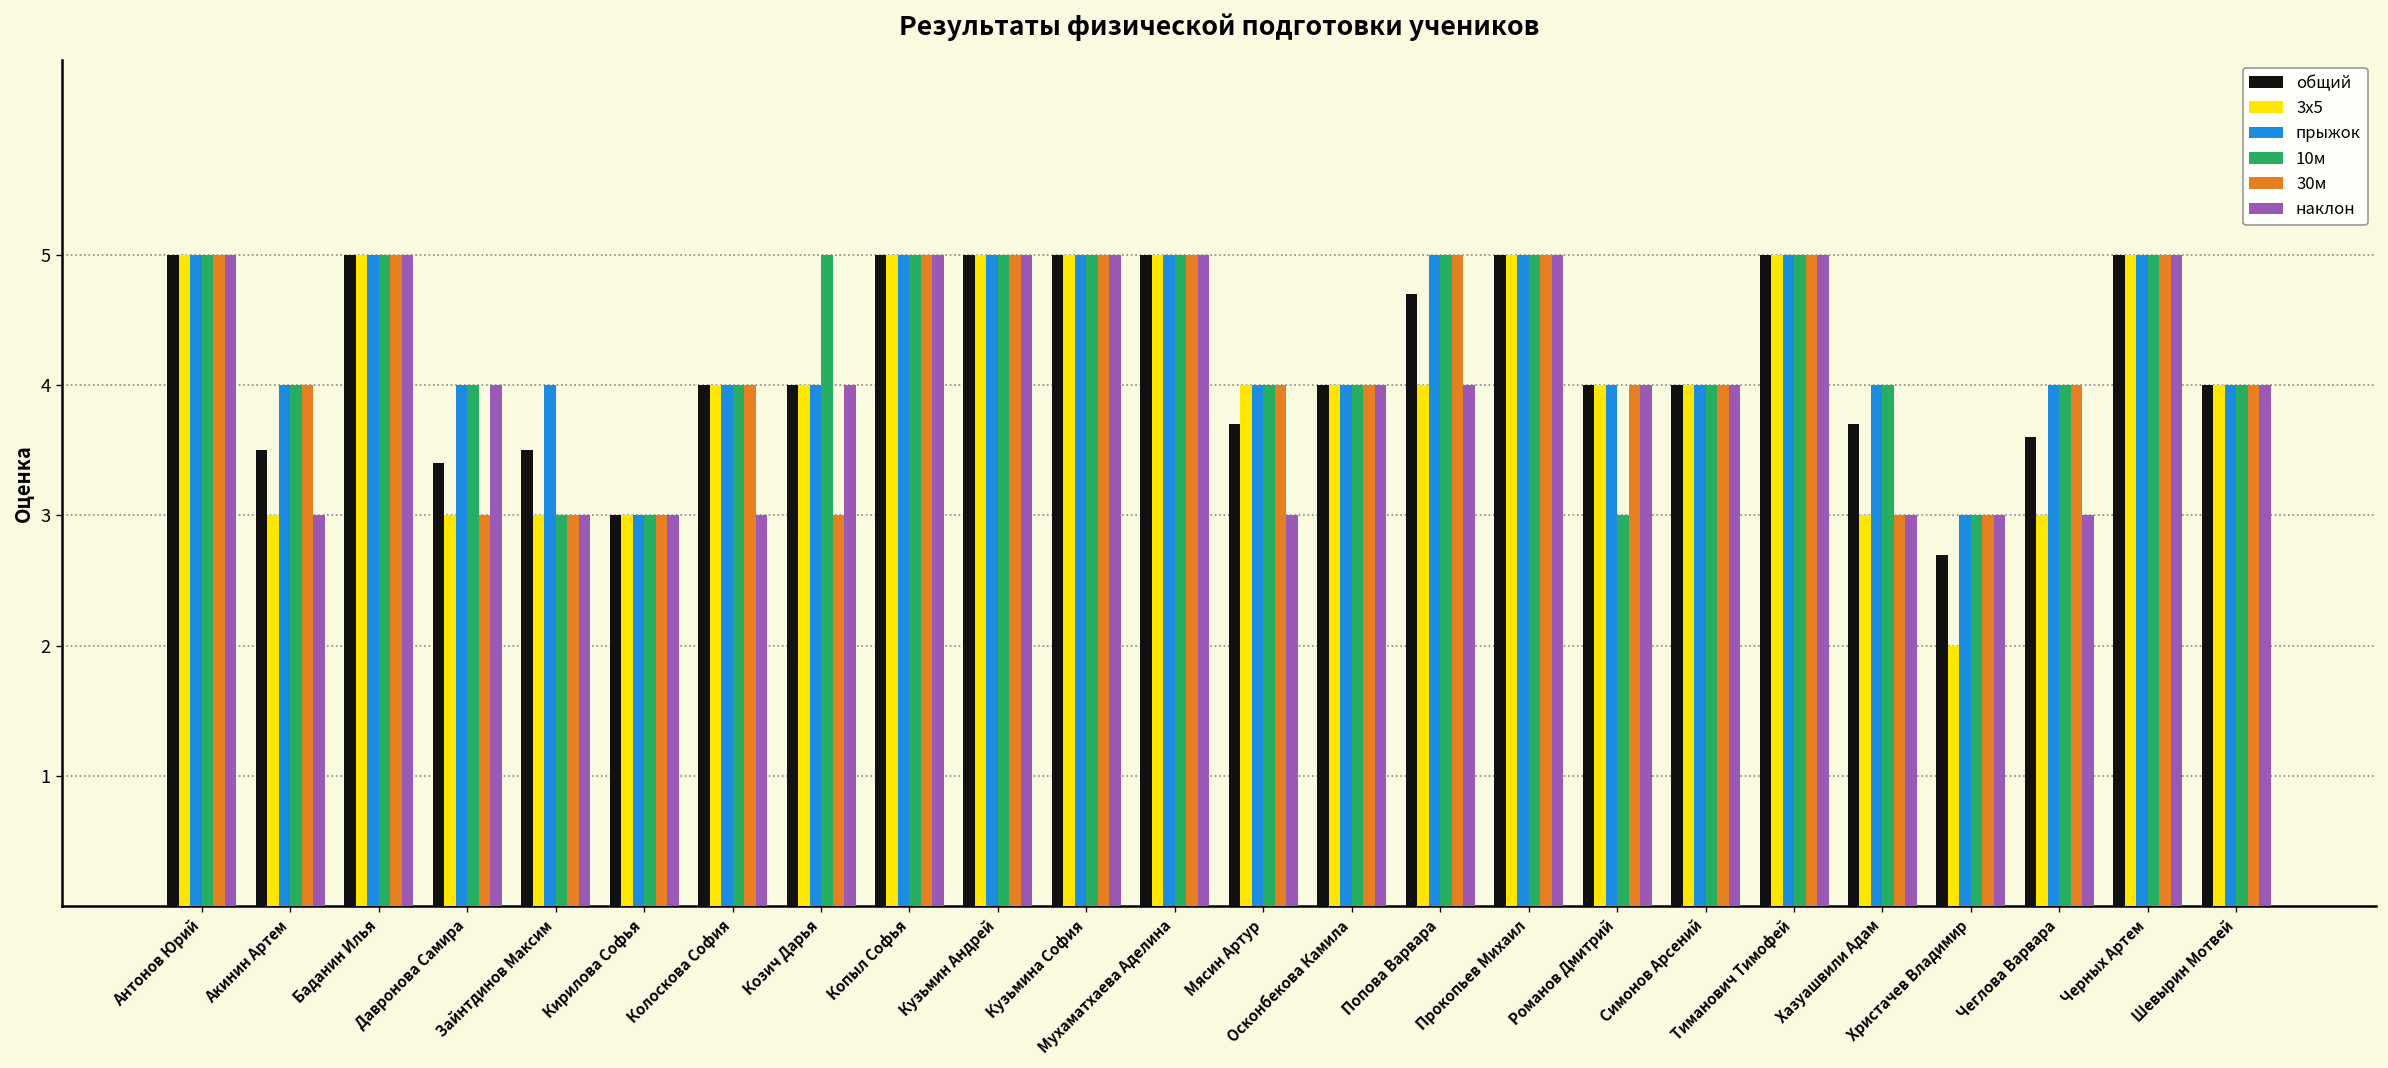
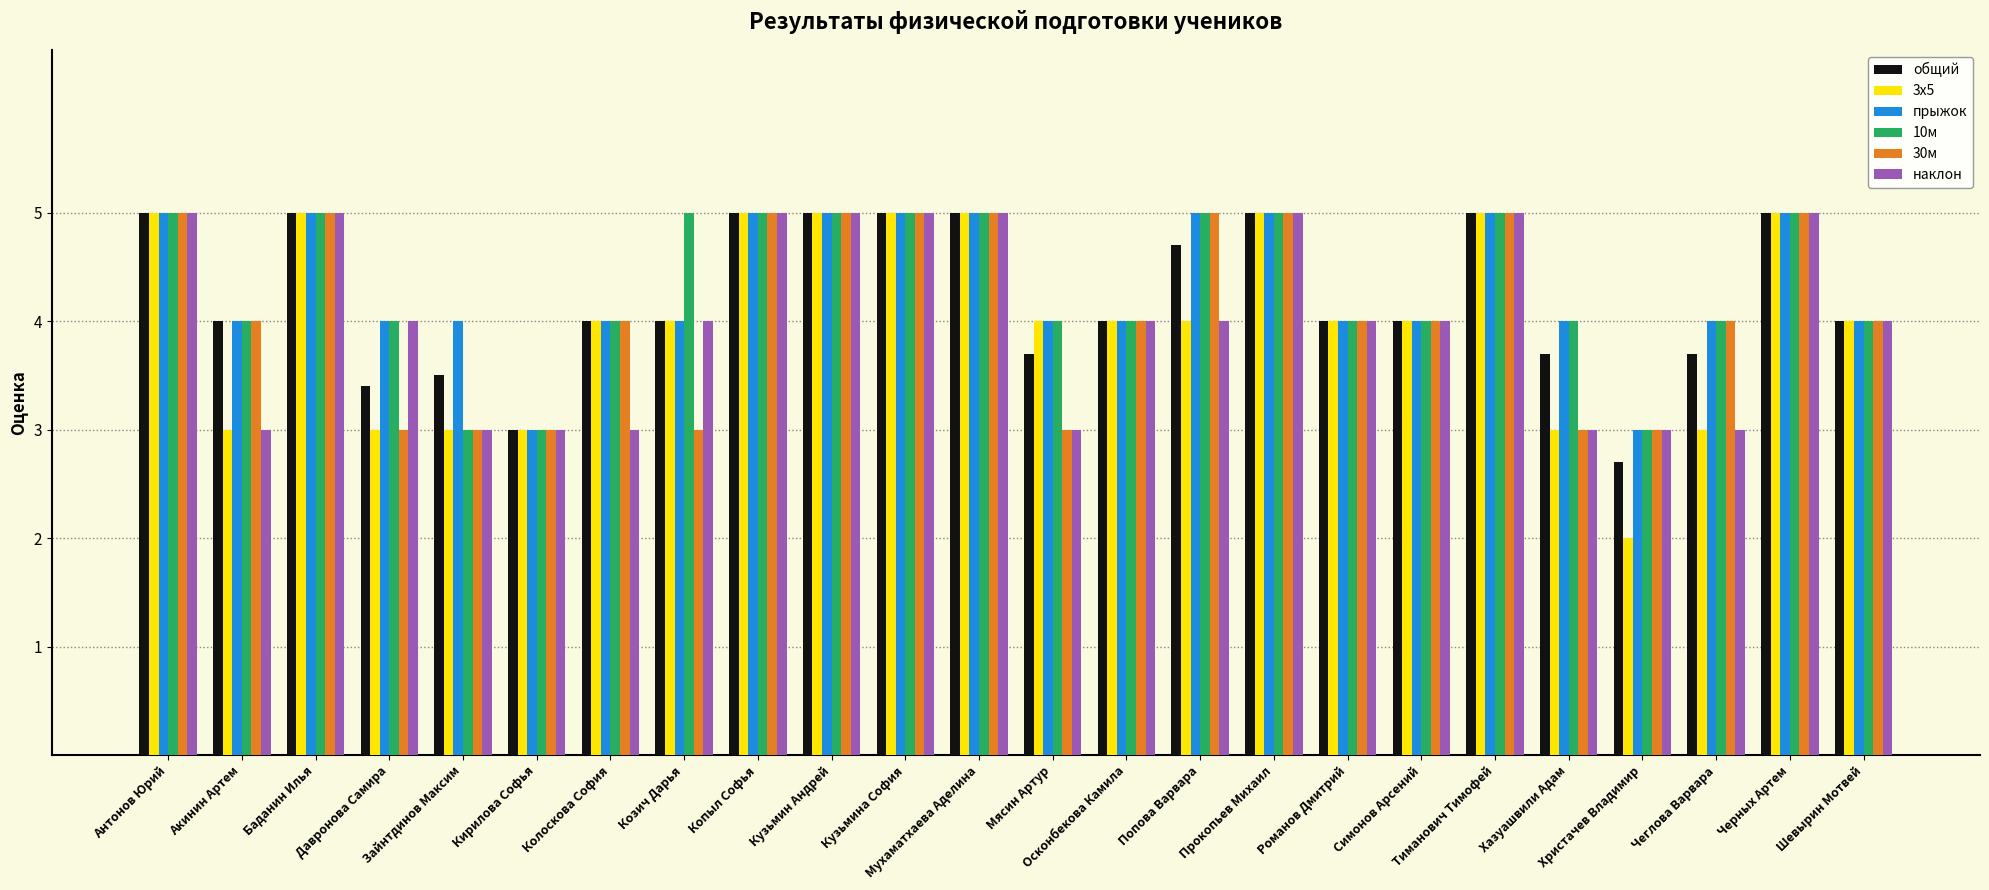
общий, Акинин Артем: 3.5 -> 4.0
30м, Мясин Артур: 4 -> 3
10м, Романов Дмитрий: 3 -> 4
общий, Чеглова Варвара: 3.6 -> 3.7
